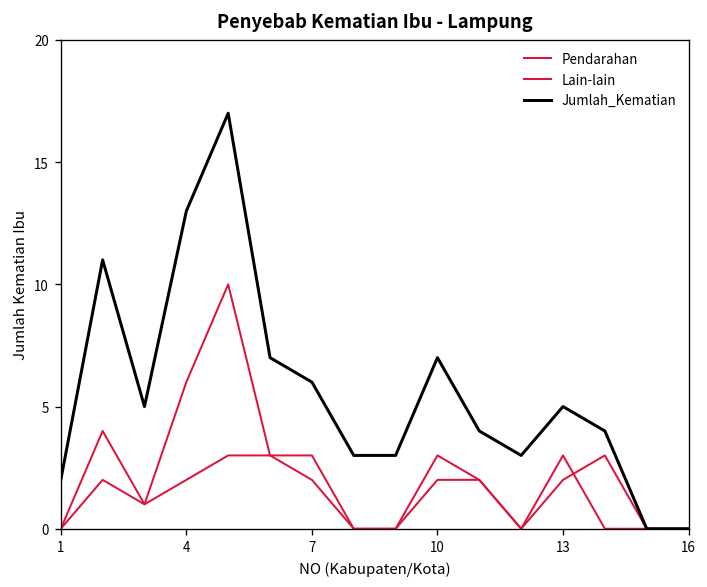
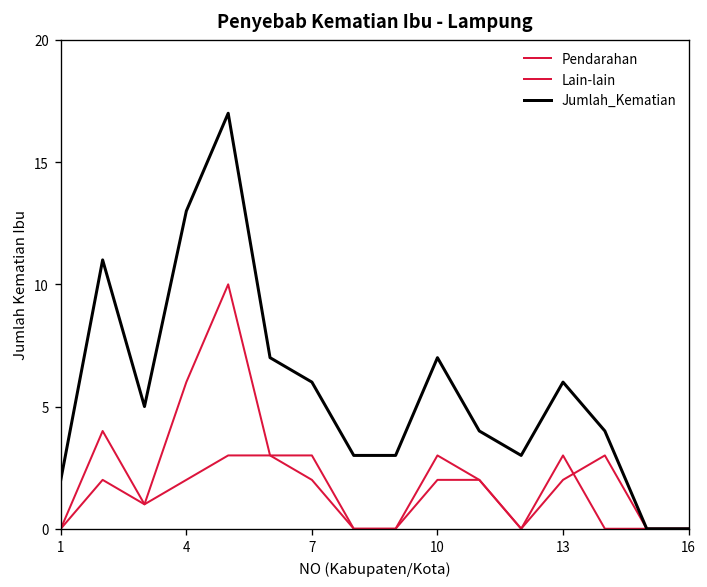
Jumlah_Kematian, 13: 5 -> 6
